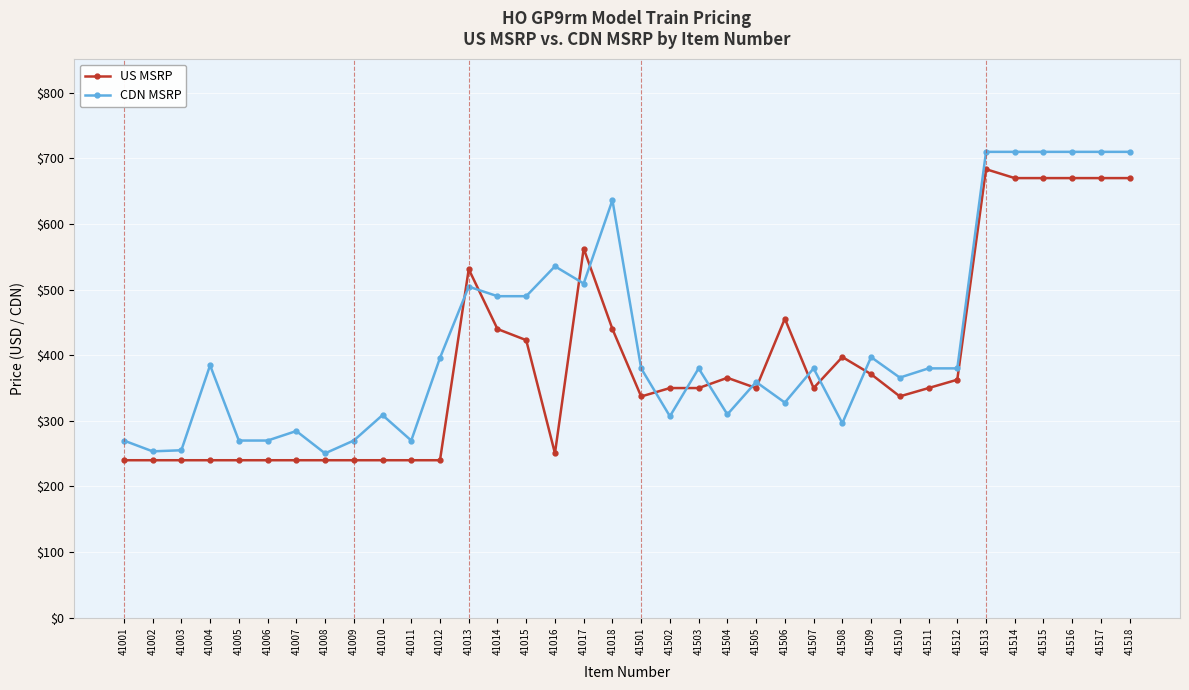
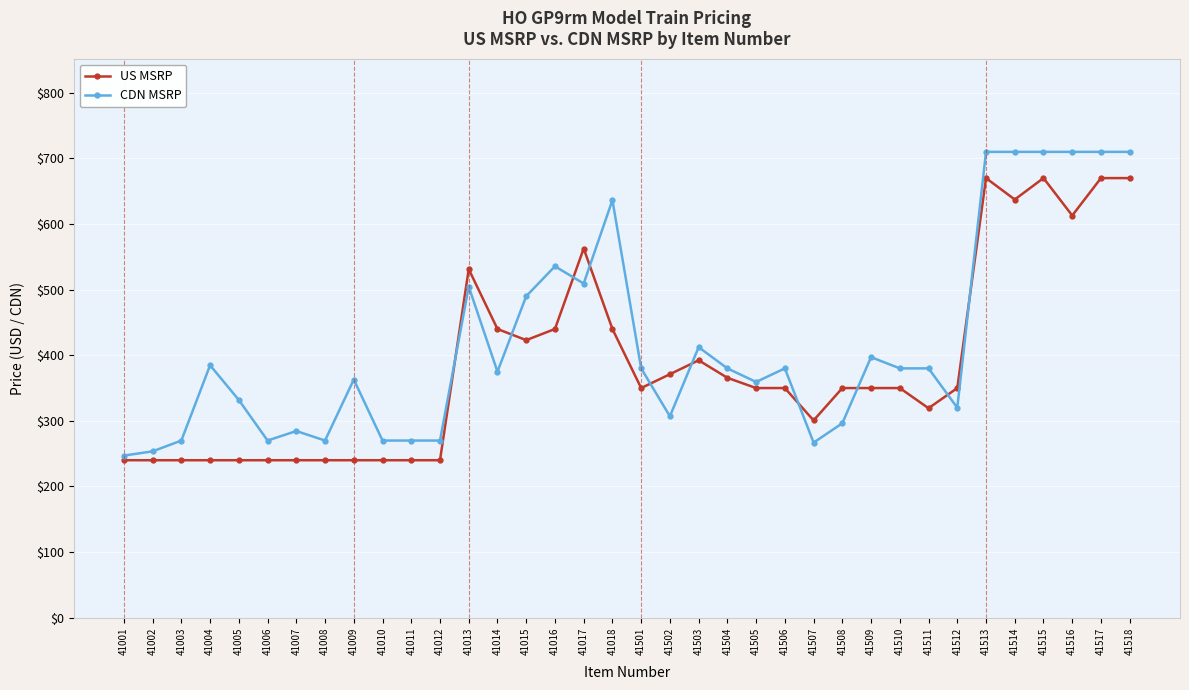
CDN MSRP, 41001: $270 -> $250
CDN MSRP, 41003: $260 -> $270
CDN MSRP, 41005: $270 -> $330
CDN MSRP, 41008: $250 -> $270
CDN MSRP, 41009: $270 -> $360
CDN MSRP, 41010: $310 -> $270
CDN MSRP, 41012: $400 -> $270
CDN MSRP, 41014: $490 -> $370
US MSRP, 41016: $250 -> $440
US MSRP, 41501: $340 -> $350
US MSRP, 41502: $350 -> $370
US MSRP, 41503: $350 -> $390
CDN MSRP, 41503: $380 -> $410
CDN MSRP, 41504: $310 -> $380
US MSRP, 41506: $460 -> $350
CDN MSRP, 41506: $330 -> $380
US MSRP, 41507: $350 -> $300
CDN MSRP, 41507: $380 -> $270
US MSRP, 41508: $400 -> $350
US MSRP, 41509: $370 -> $350
US MSRP, 41510: $340 -> $350
CDN MSRP, 41510: $370 -> $380
US MSRP, 41511: $350 -> $320
US MSRP, 41512: $360 -> $350
CDN MSRP, 41512: $380 -> $320
US MSRP, 41513: $680 -> $670
US MSRP, 41514: $670 -> $640
US MSRP, 41516: $670 -> $610
